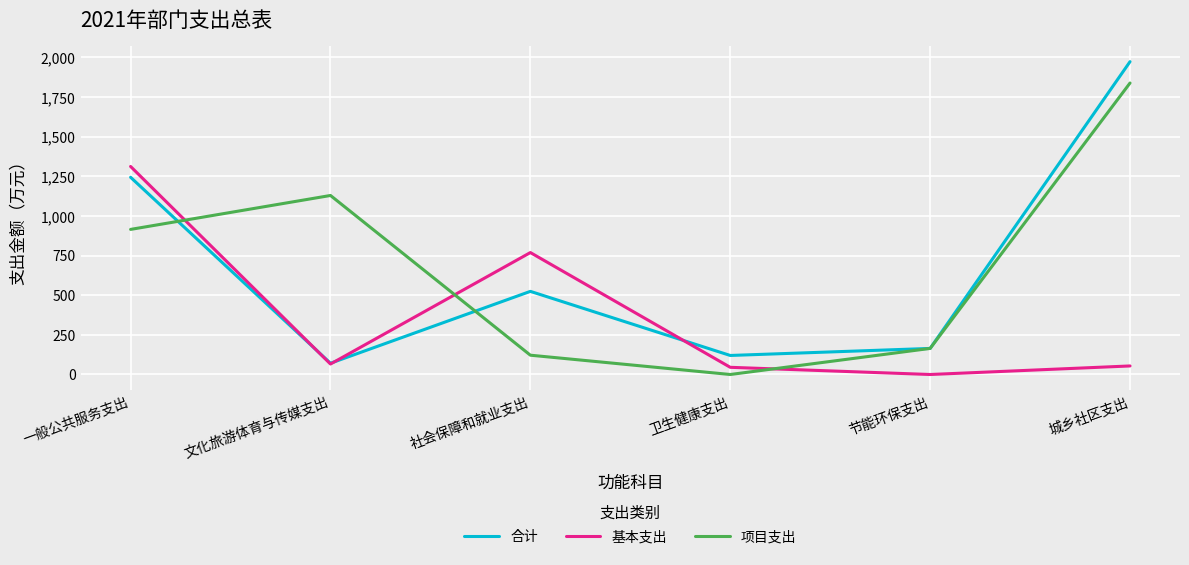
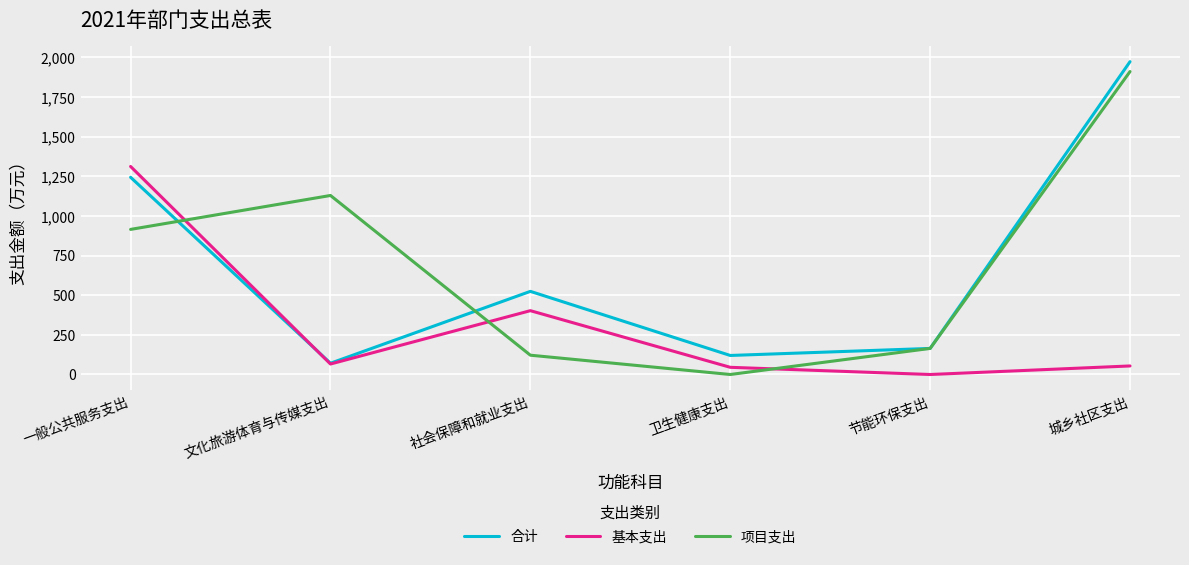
基本支出, 社会保障和就业支出: 770 -> 400
项目支出, 城乡社区支出: 1,840 -> 1,910
